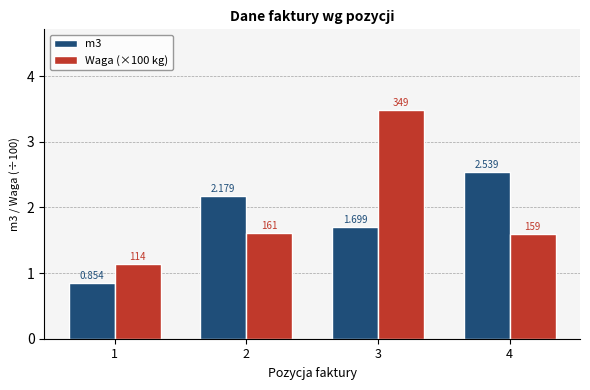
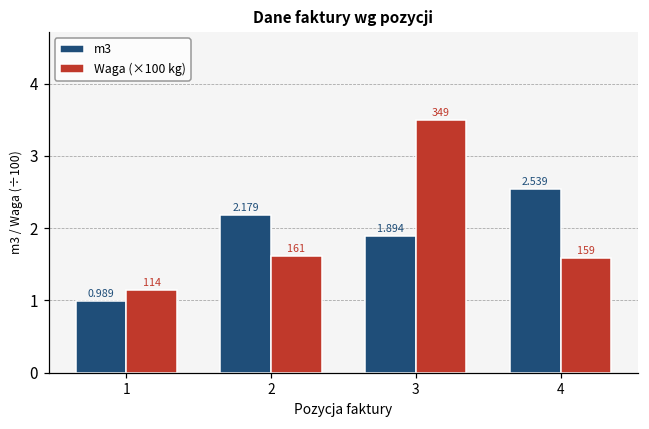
m3, 1: 0.854 -> 0.989
m3, 3: 1.699 -> 1.894
